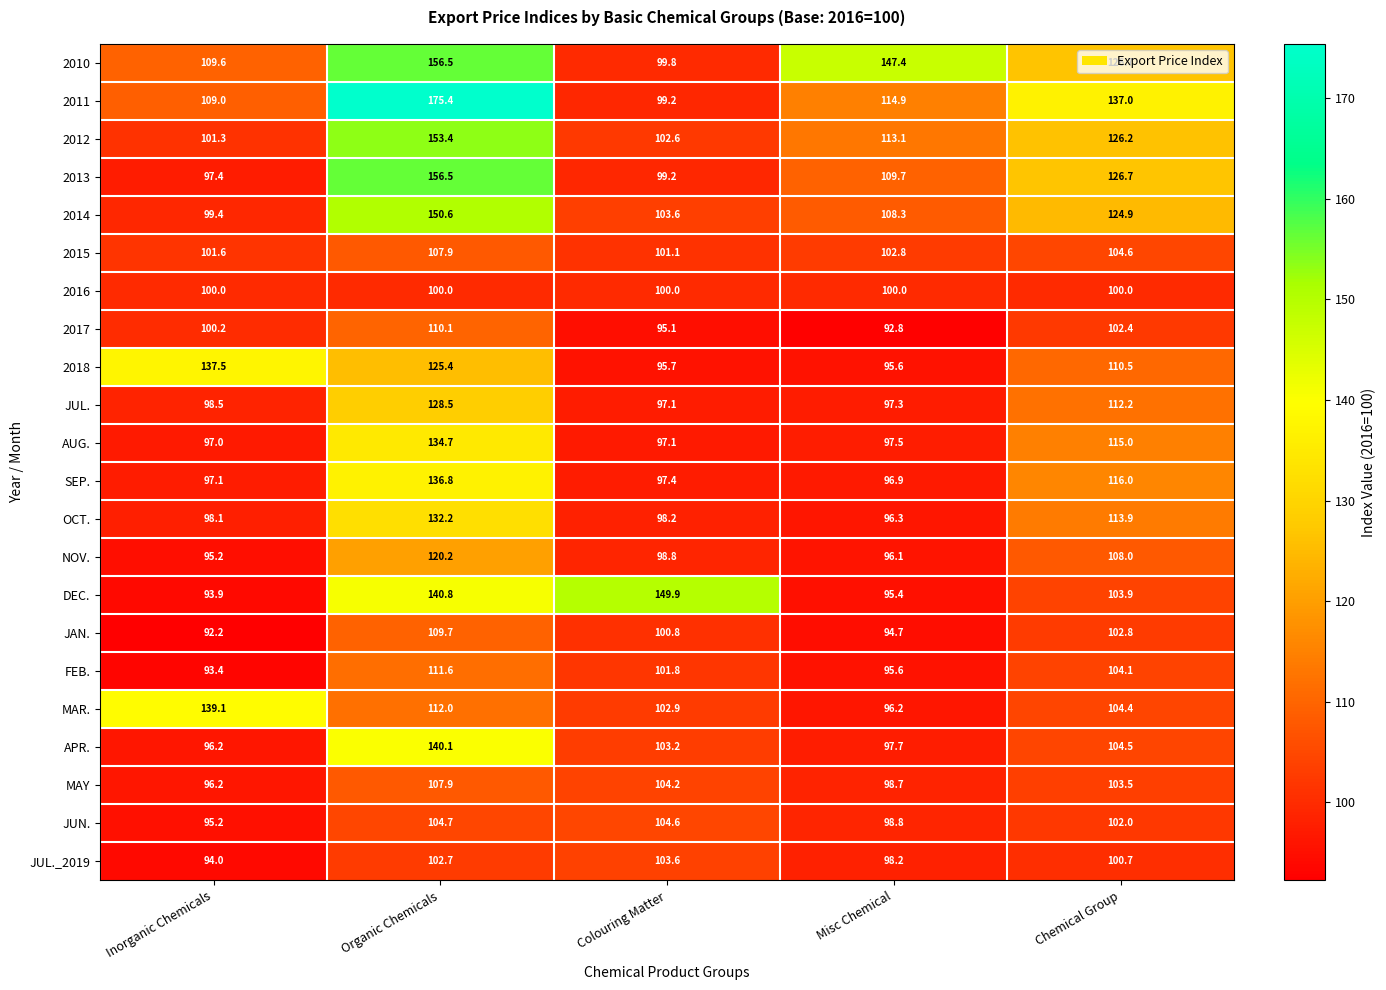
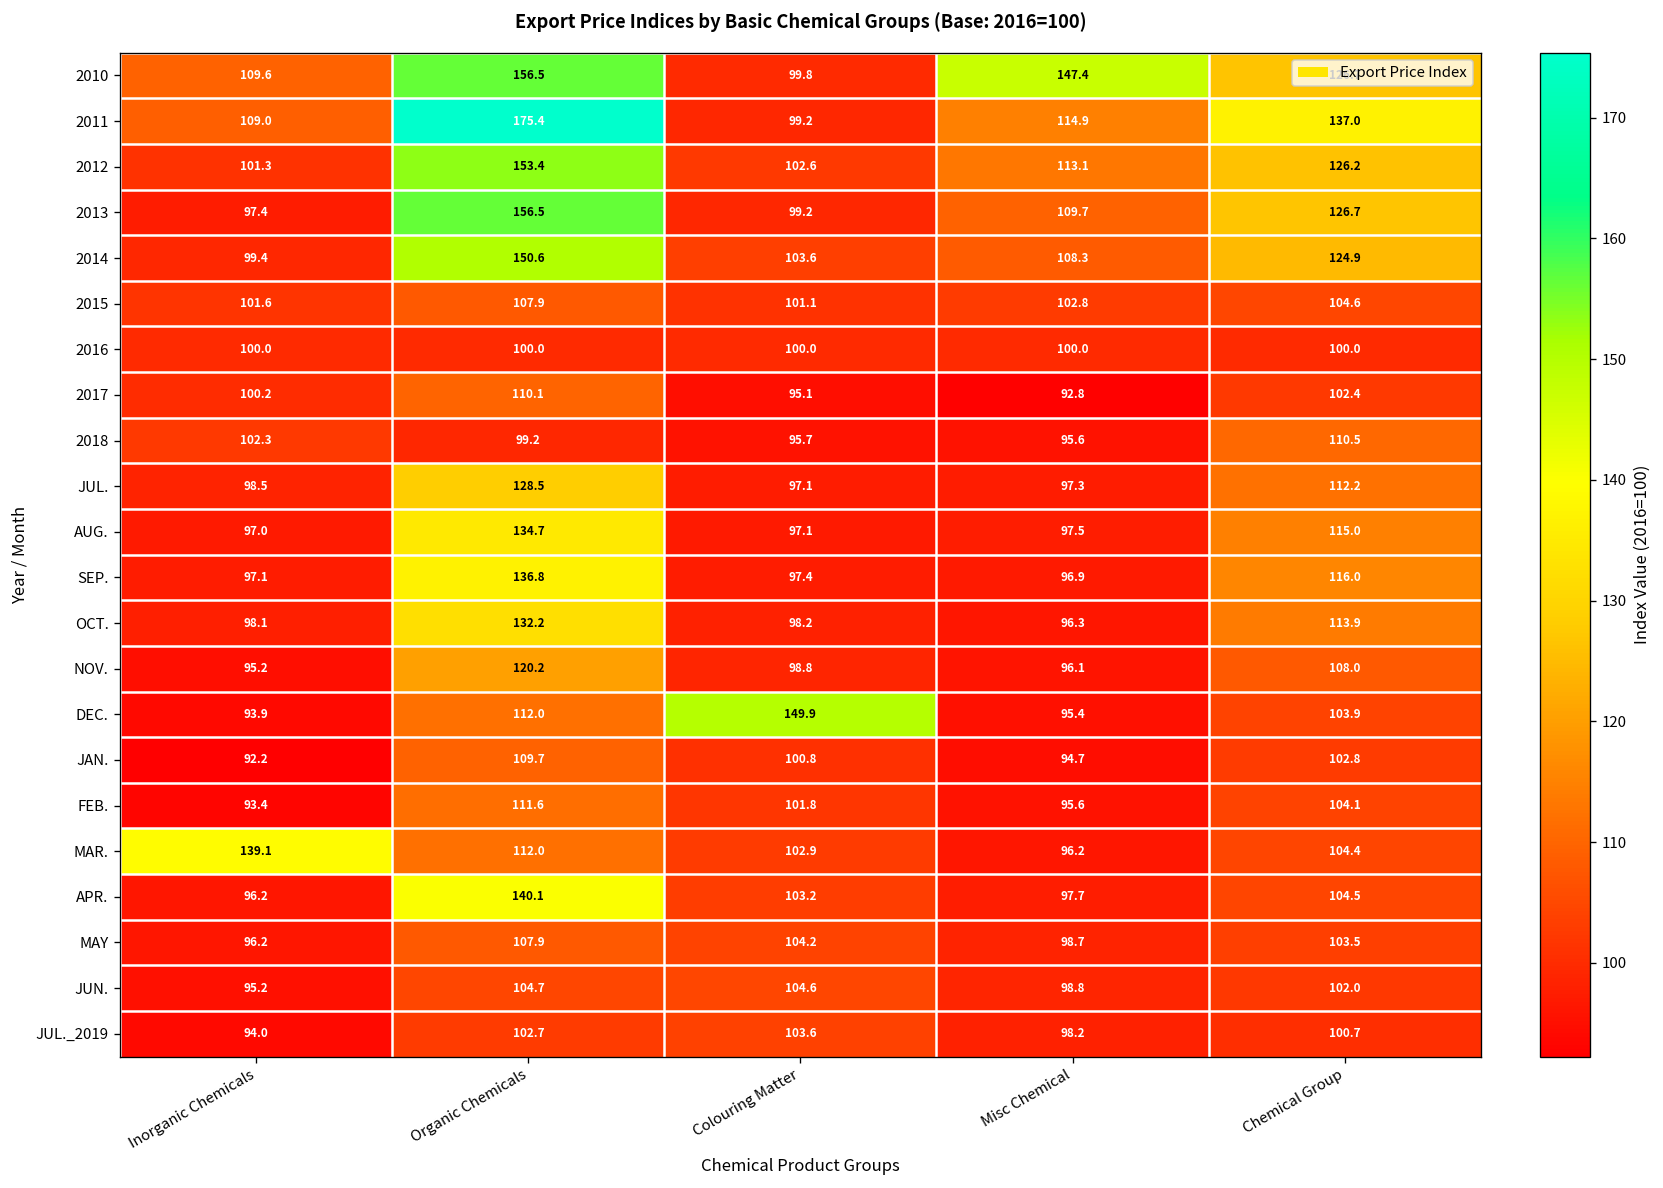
2018, Inorganic Chemicals: 137.5 -> 102.3
2018, Organic Chemicals: 125.4 -> 99.2
DEC., Organic Chemicals: 140.8 -> 112.0
